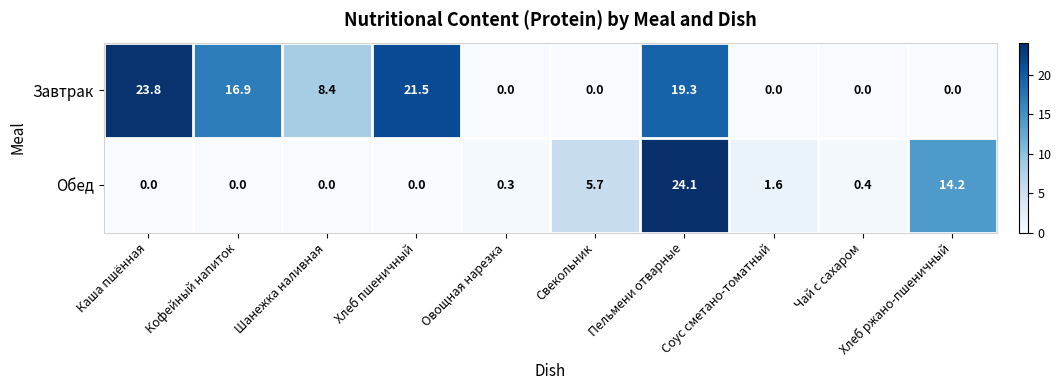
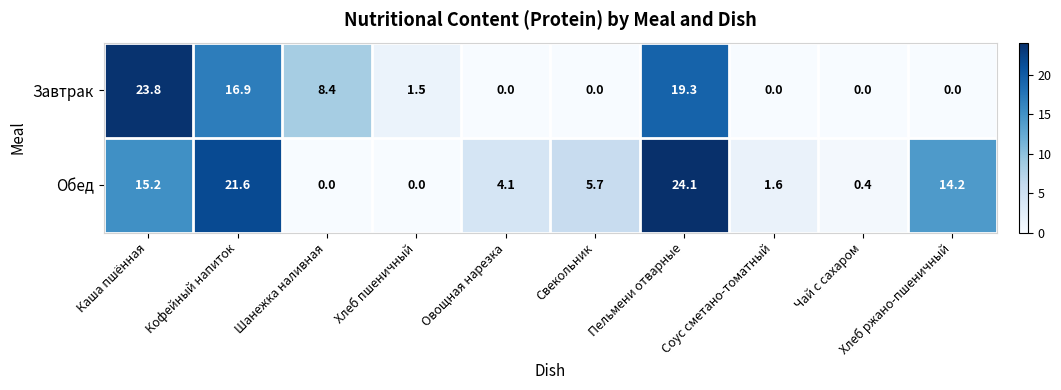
Завтрак, Хлеб пшеничный: 21.5 -> 1.5
Обед, Каша пшённая: 0.0 -> 15.2
Обед, Кофейный напиток: 0.0 -> 21.6
Обед, Овощная нарезка: 0.3 -> 4.1
